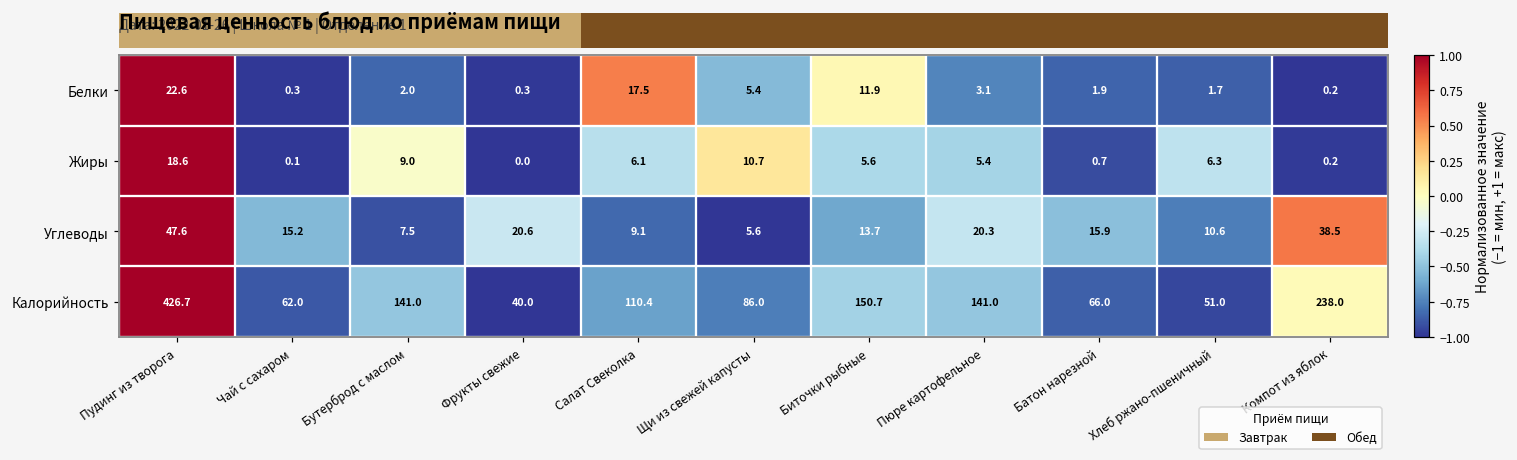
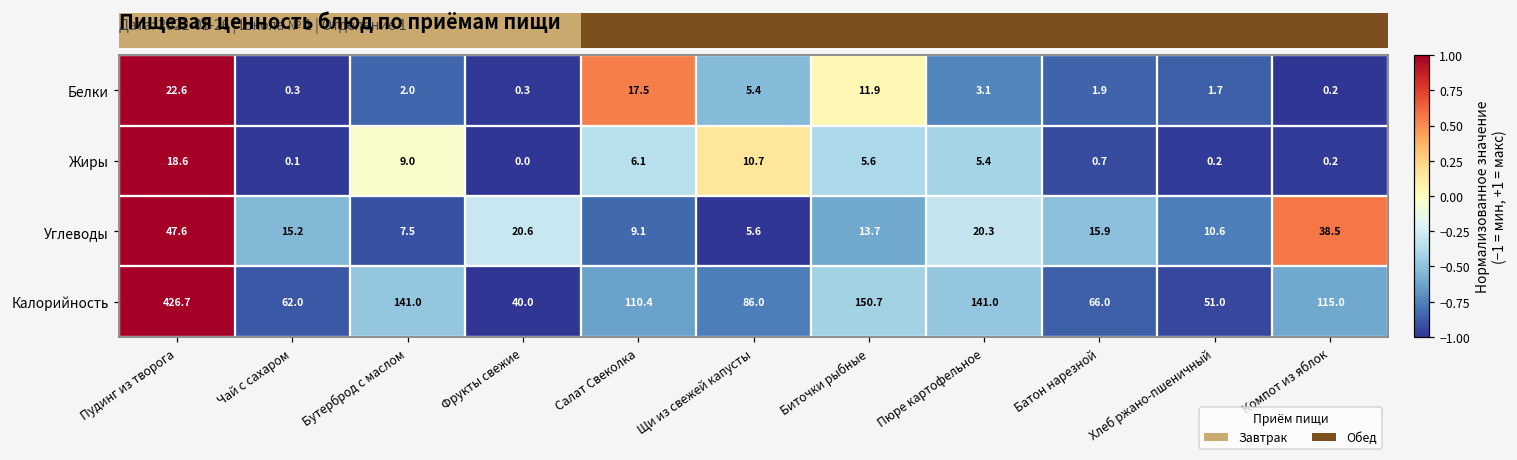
Жиры, Хлеб ржано-пшеничный: 6.3 -> 0.2
Калорийность, Компот из яблок: 238.0 -> 115.0
